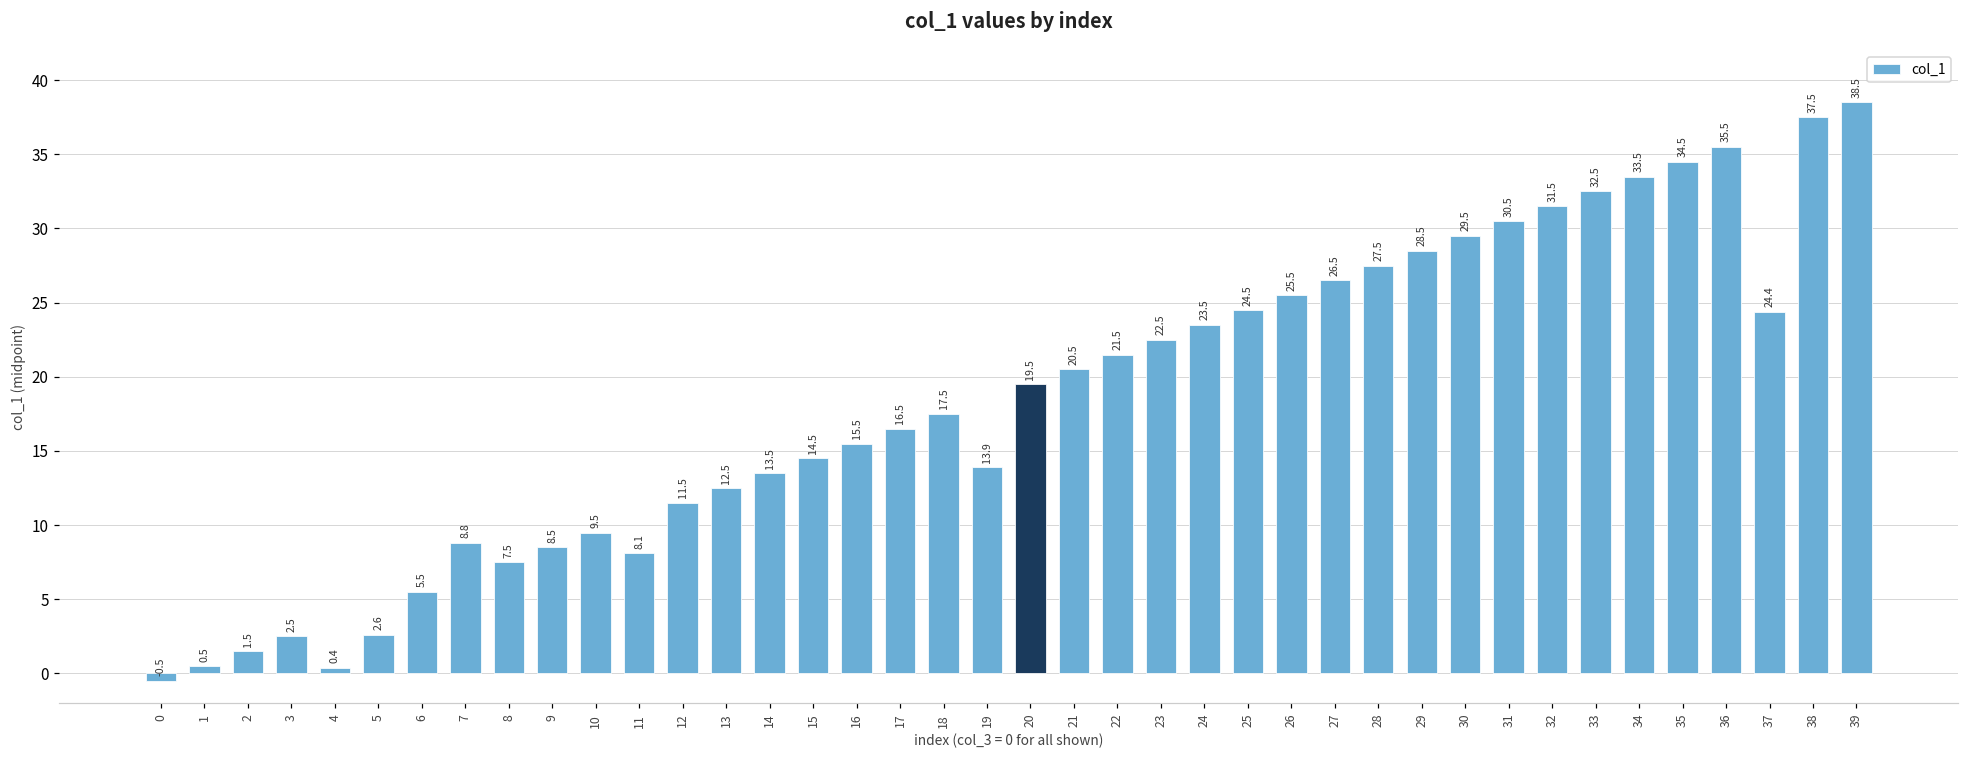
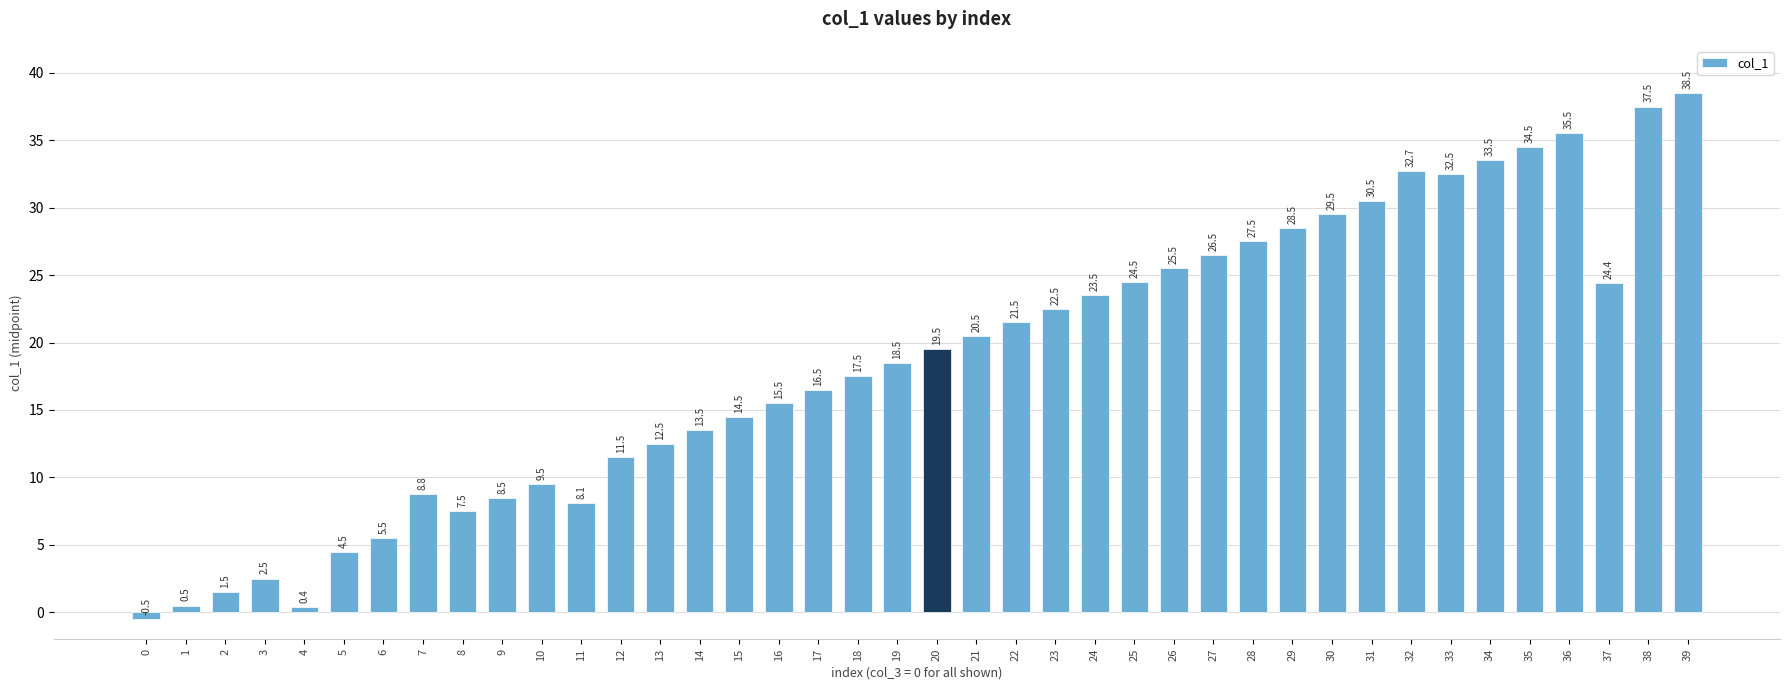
5: 2.6 -> 4.5
19: 13.9 -> 18.5
32: 31.5 -> 32.7
